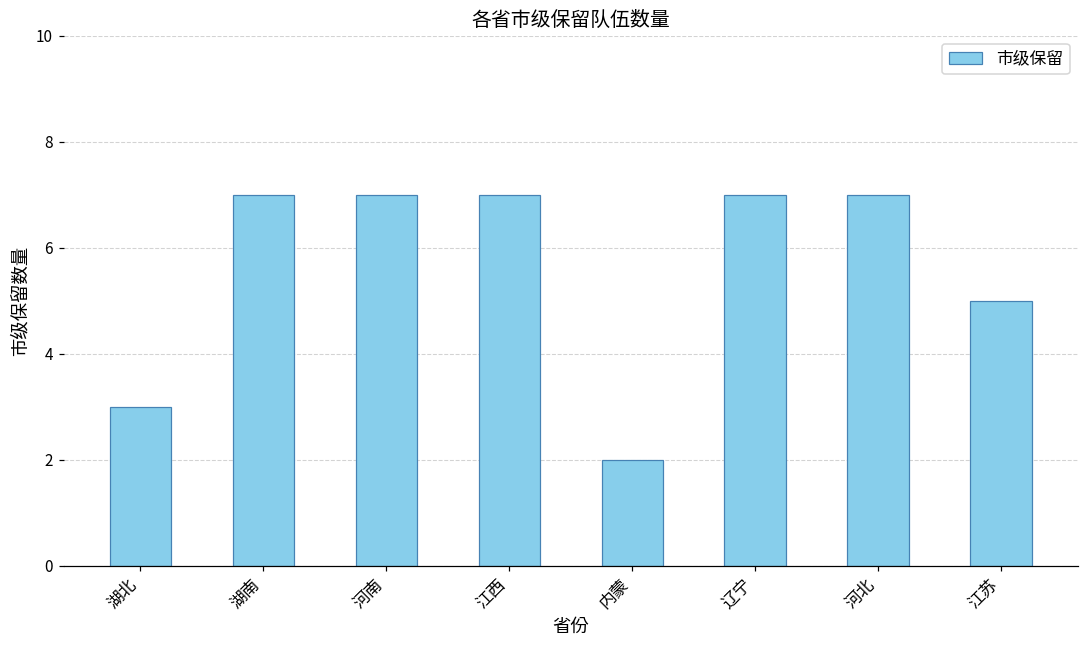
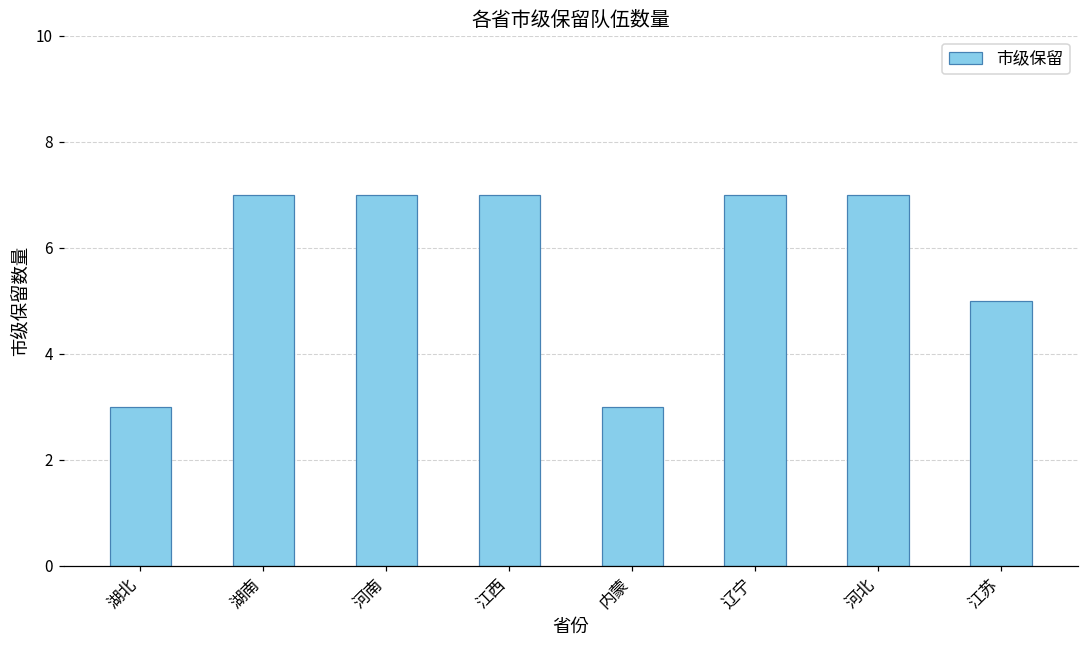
内蒙: 2 -> 3
